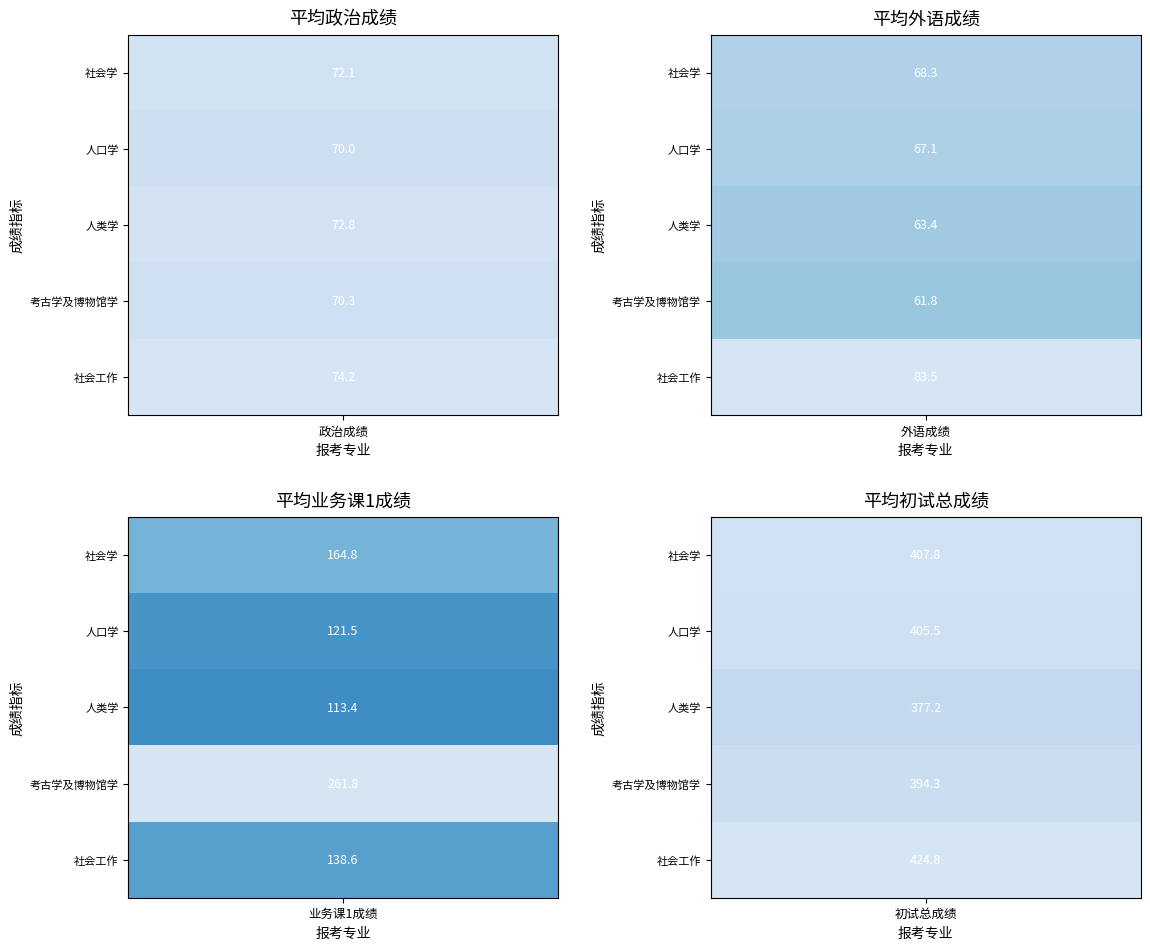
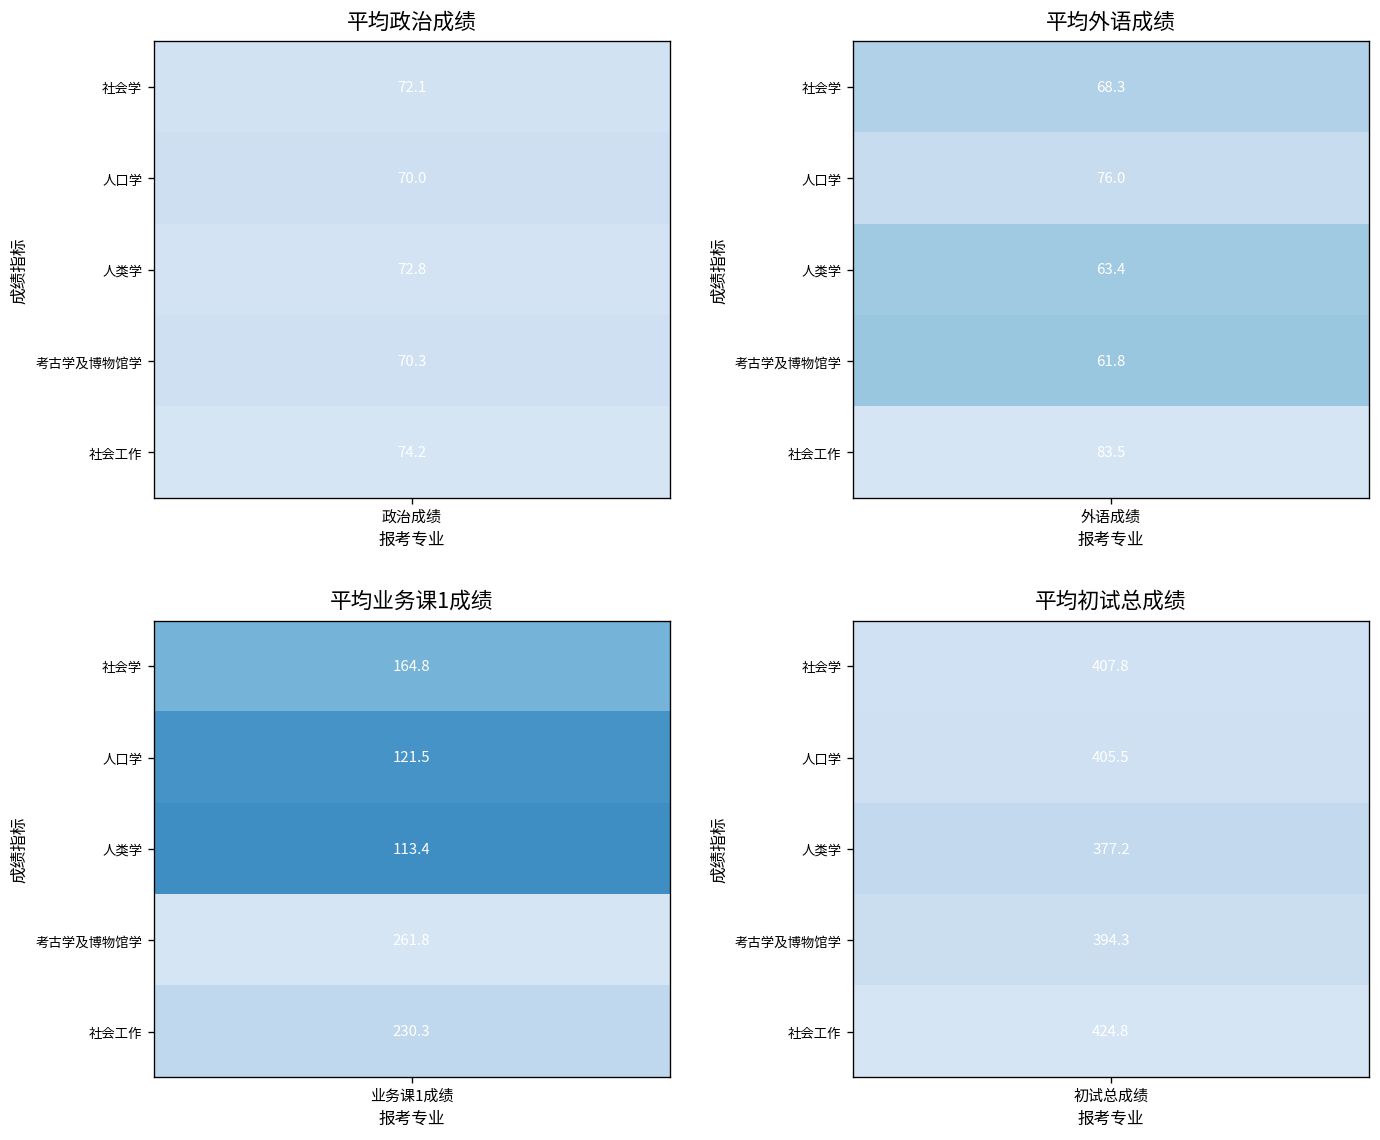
平均外语成绩, 人口学, 外语成绩: 67.1 -> 76.0
平均业务课1成绩, 社会工作, 业务课1成绩: 138.6 -> 230.3
